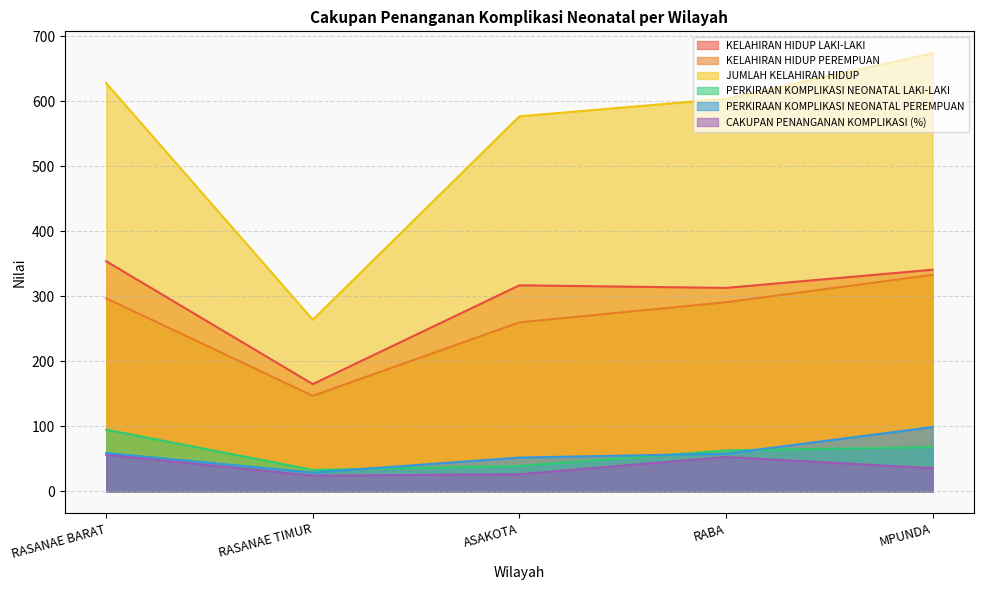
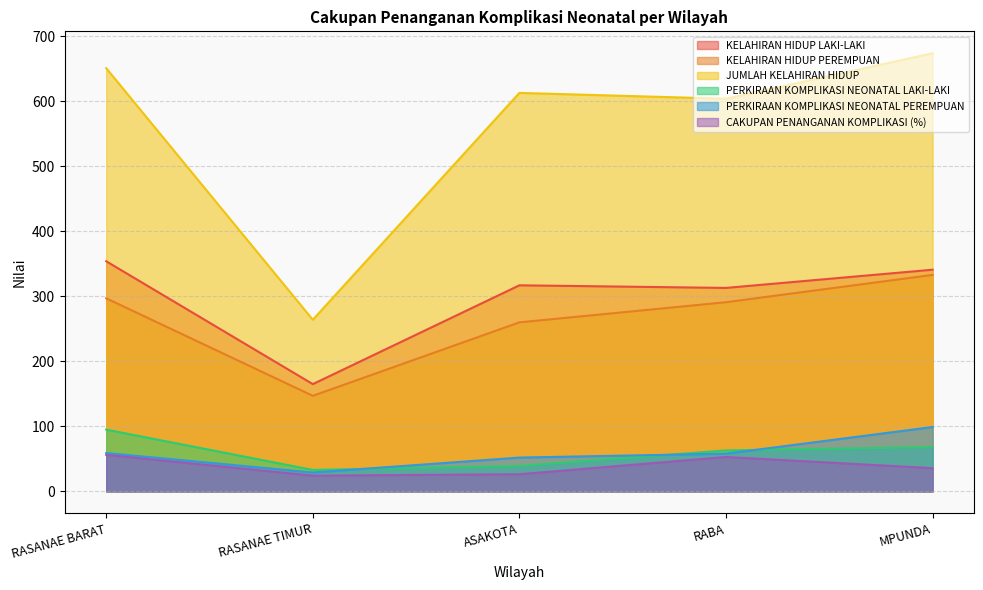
JUMLAH KELAHIRAN HIDUP, RASANAE BARAT: 630 -> 650
JUMLAH KELAHIRAN HIDUP, ASAKOTA: 580 -> 610
